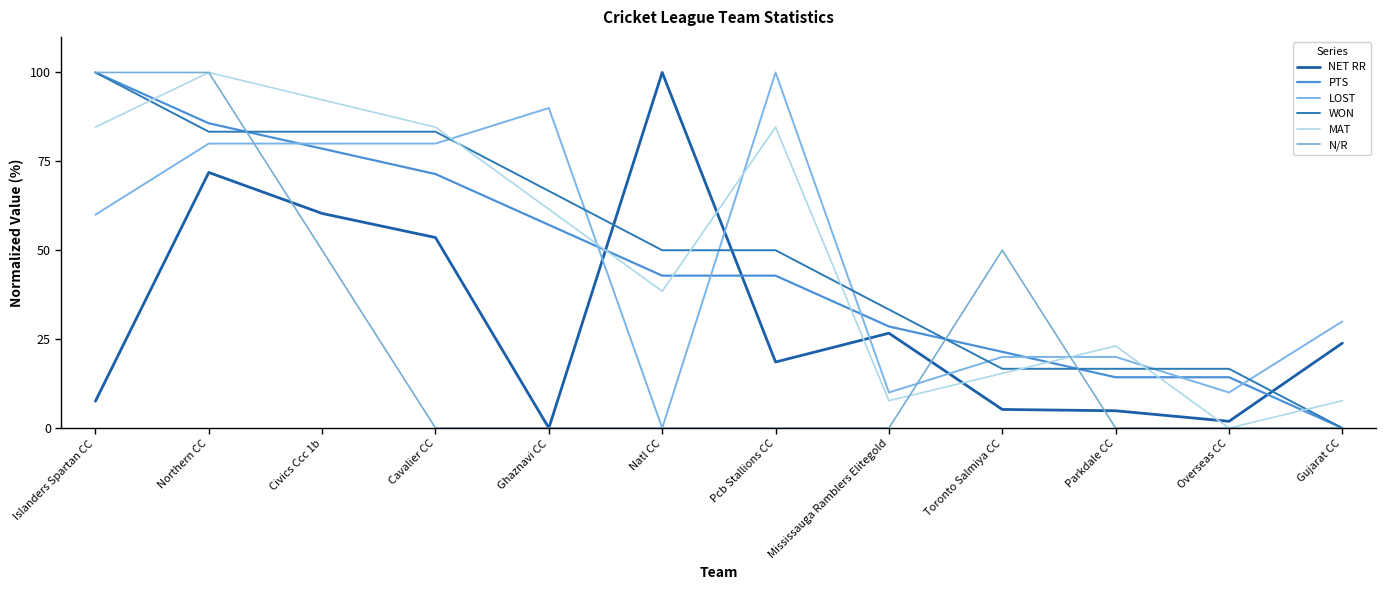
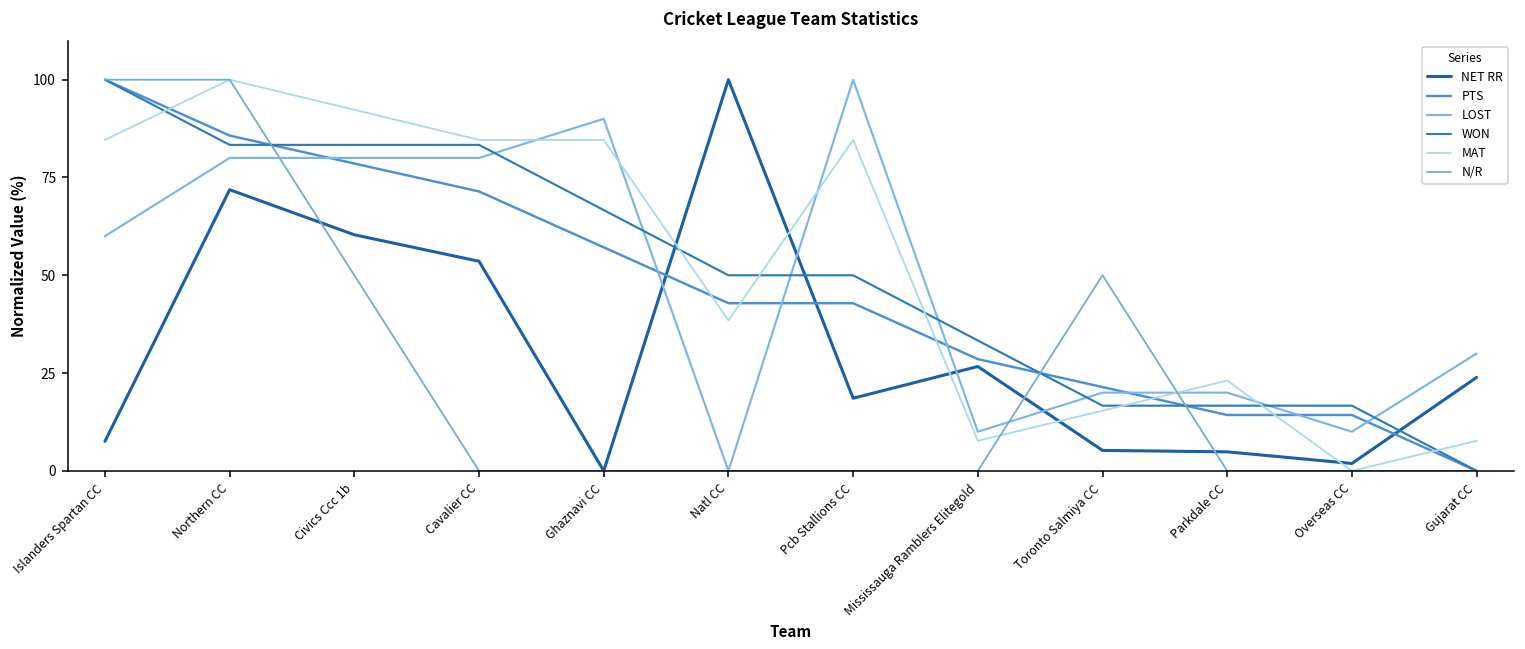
MAT, Ghaznavi CC: 62 -> 85
